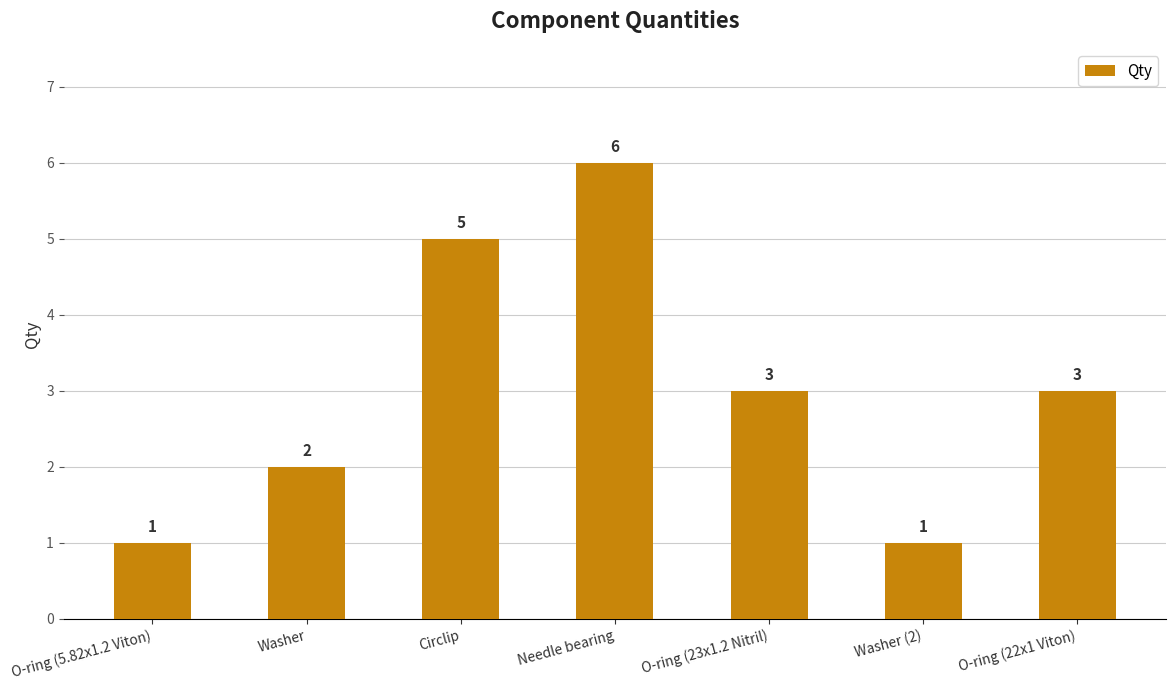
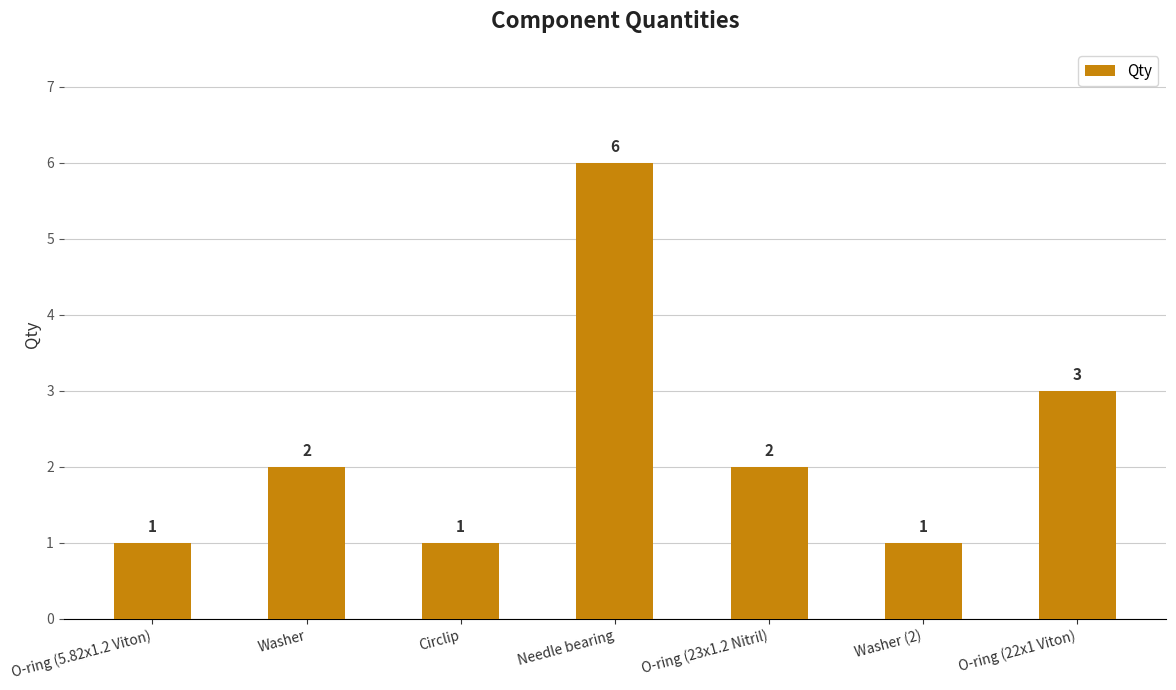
Circlip: 5 -> 1
O-ring (23x1.2 Nitril): 3 -> 2
